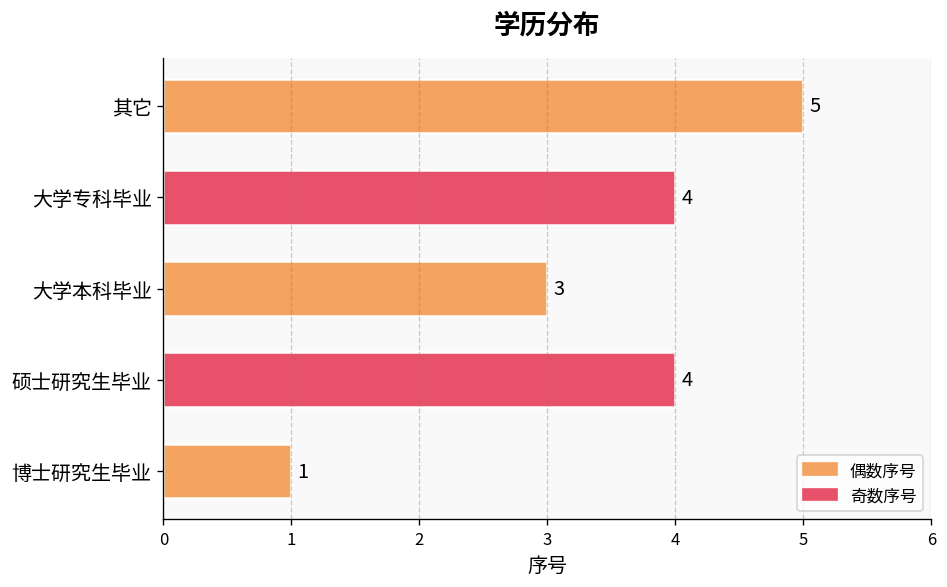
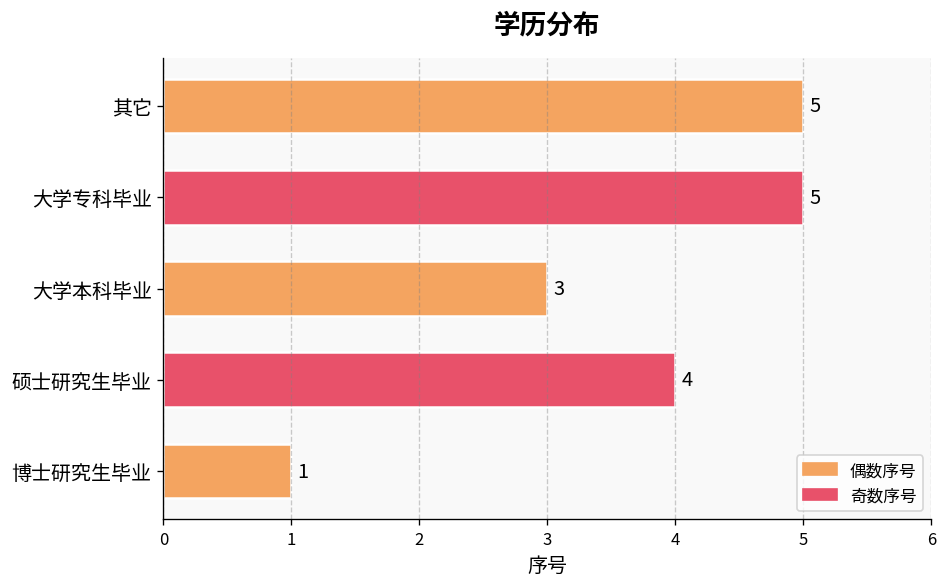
大学专科毕业: 4 -> 5
